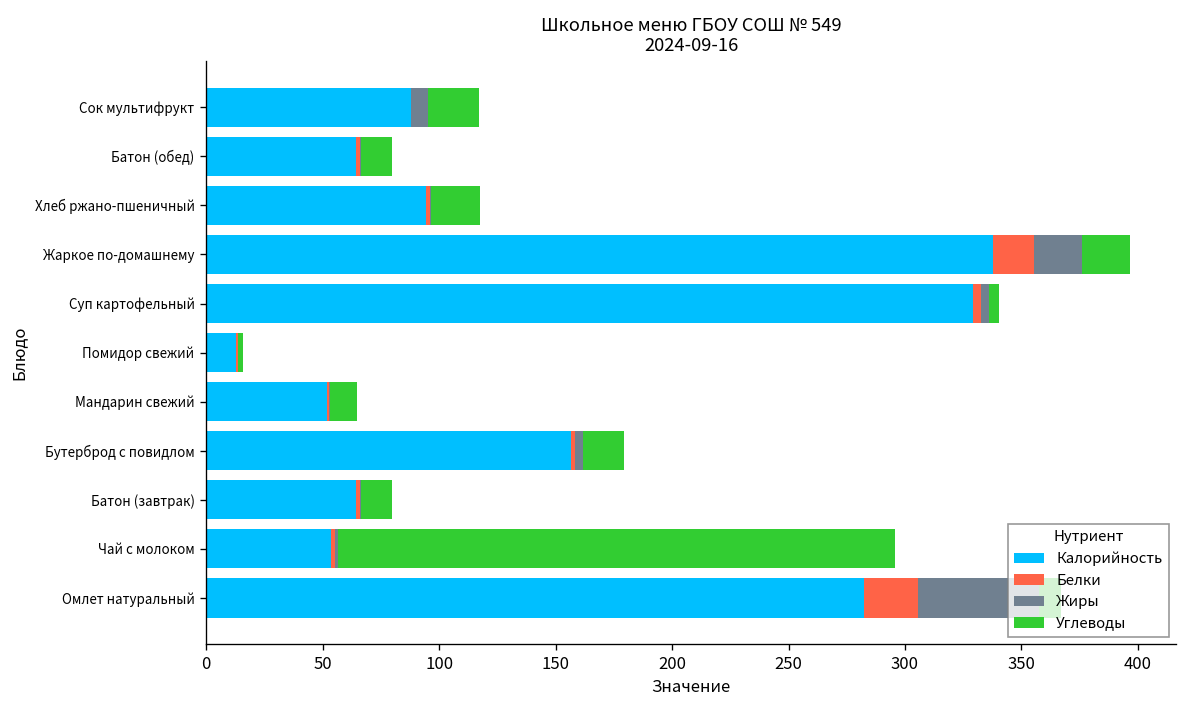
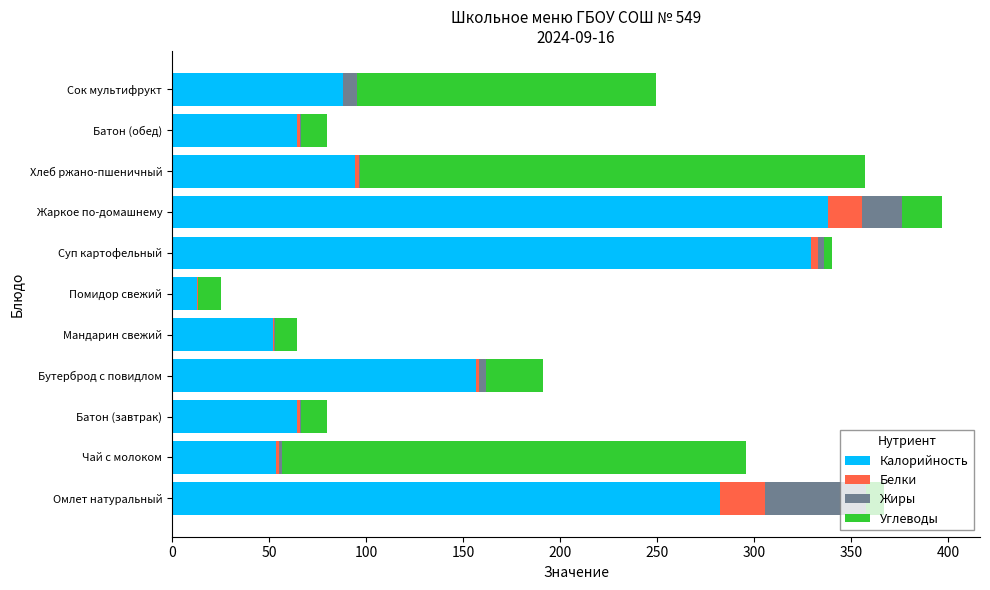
Углеводы, Сок мультифрукт: 22 -> 154
Углеводы, Хлеб ржано-пшеничный: 21 -> 261
Углеводы, Помидор свежий: 2 -> 12
Углеводы, Бутерброд с повидлом: 17 -> 29
